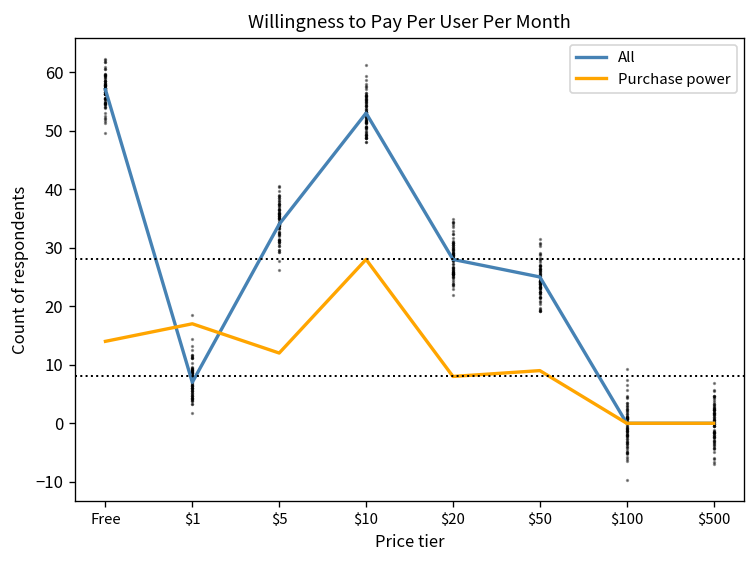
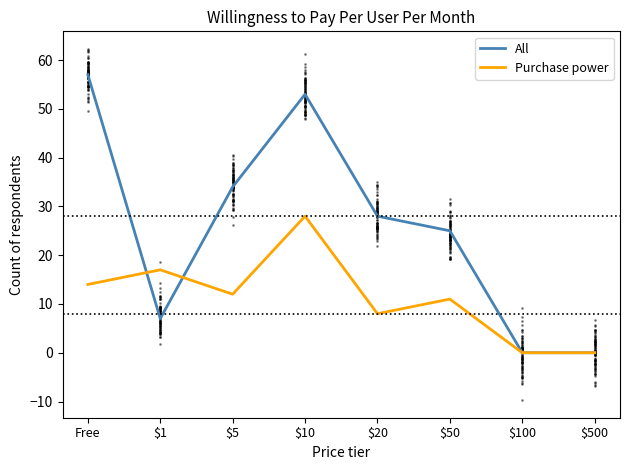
Purchase power, $50: 9 -> 11
